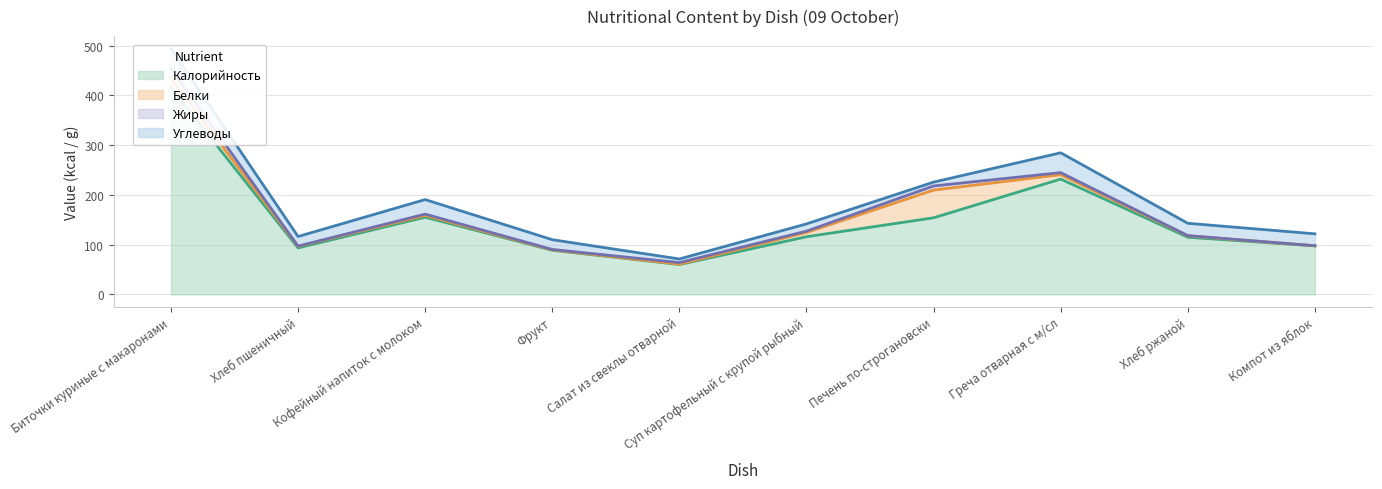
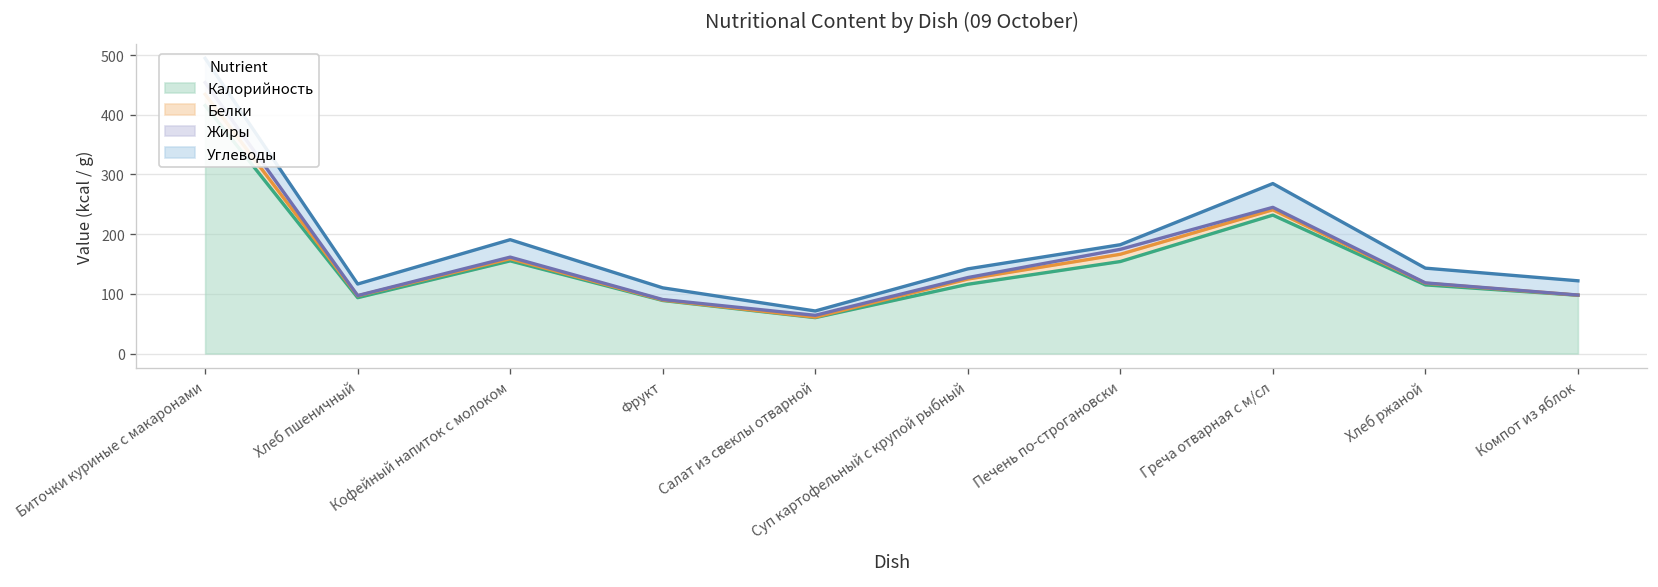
Белки, Печень по-строгановски: 60 -> 10
